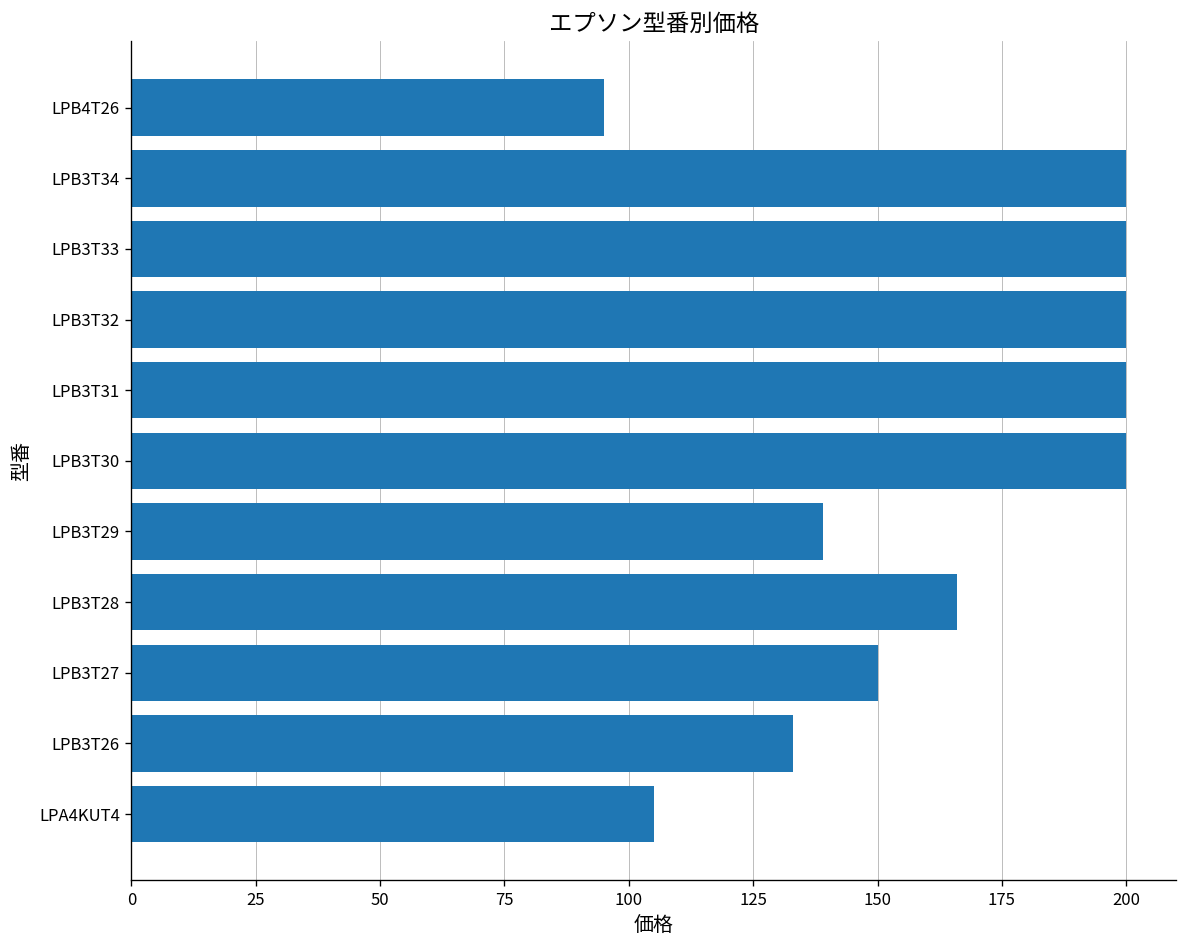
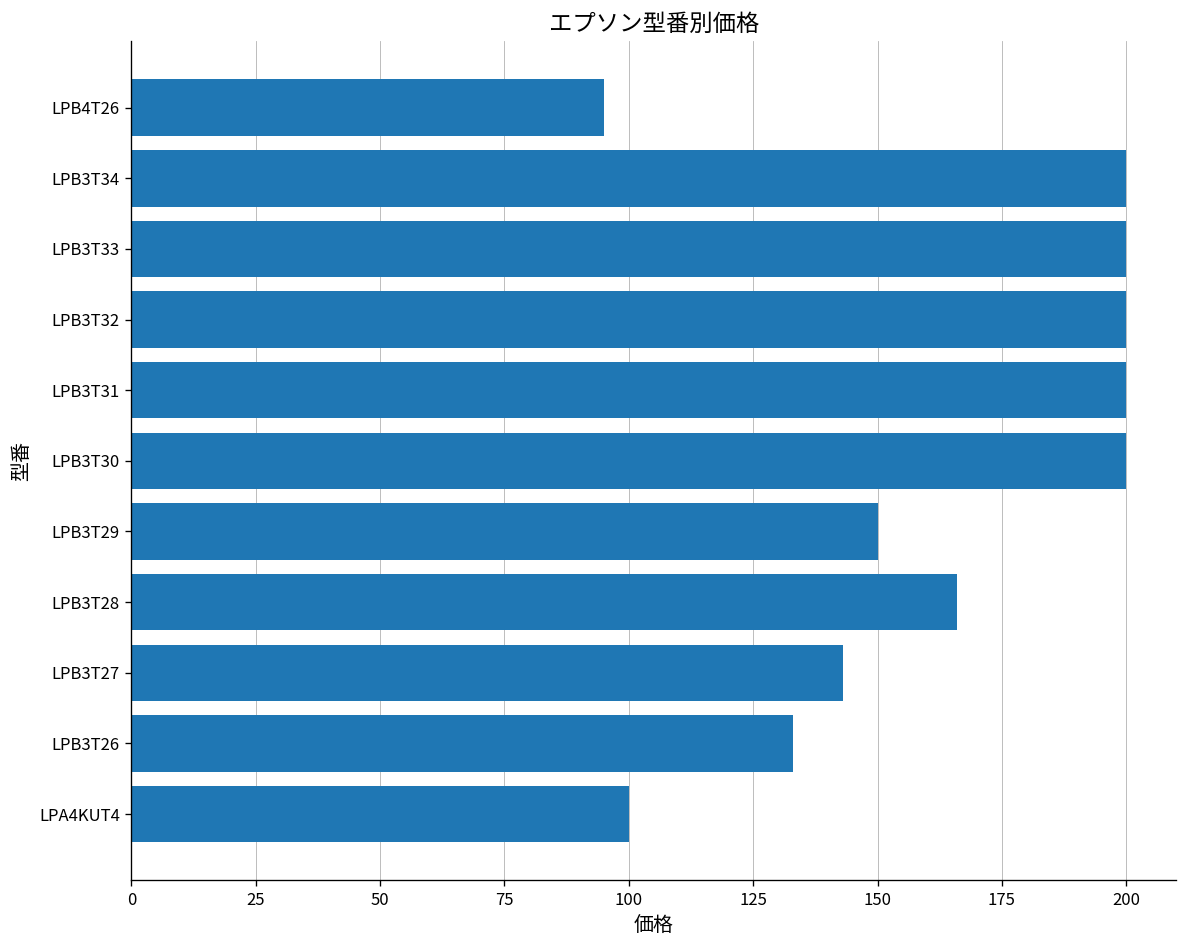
LPB3T29: 139 -> 150
LPB3T27: 150 -> 143
LPA4KUT4: 105 -> 100
